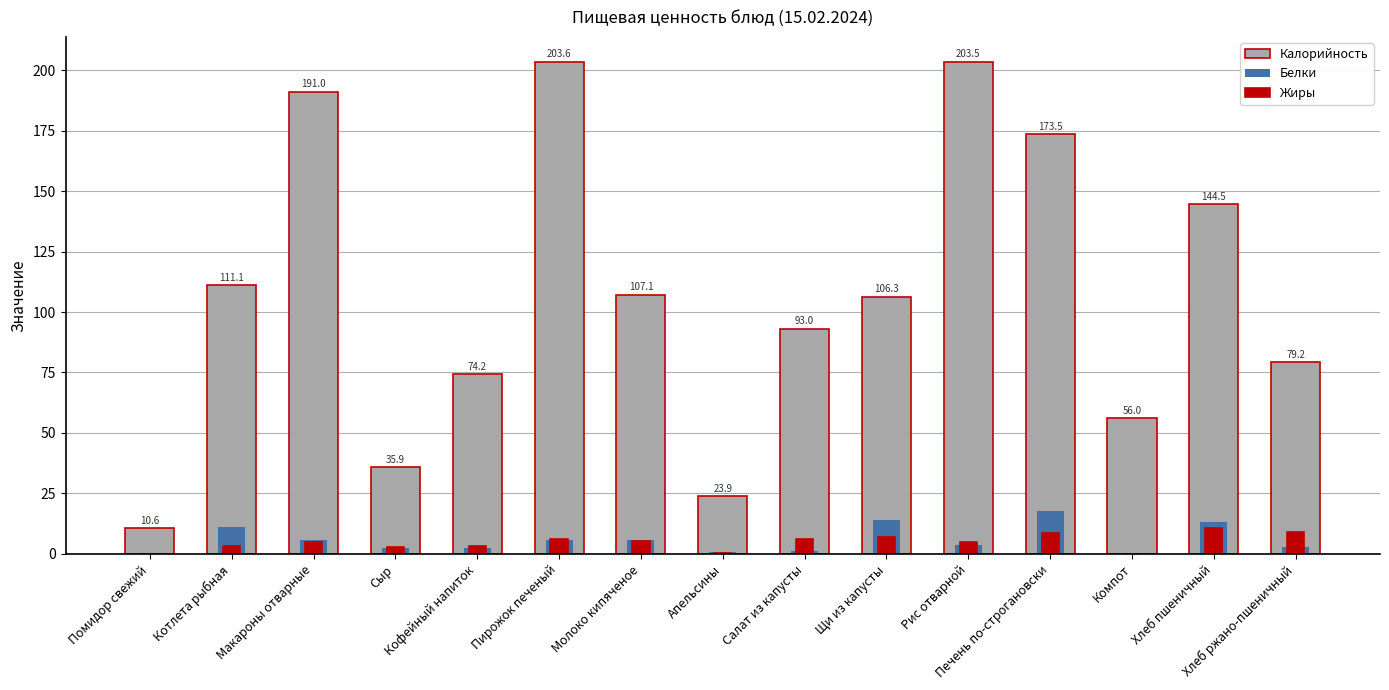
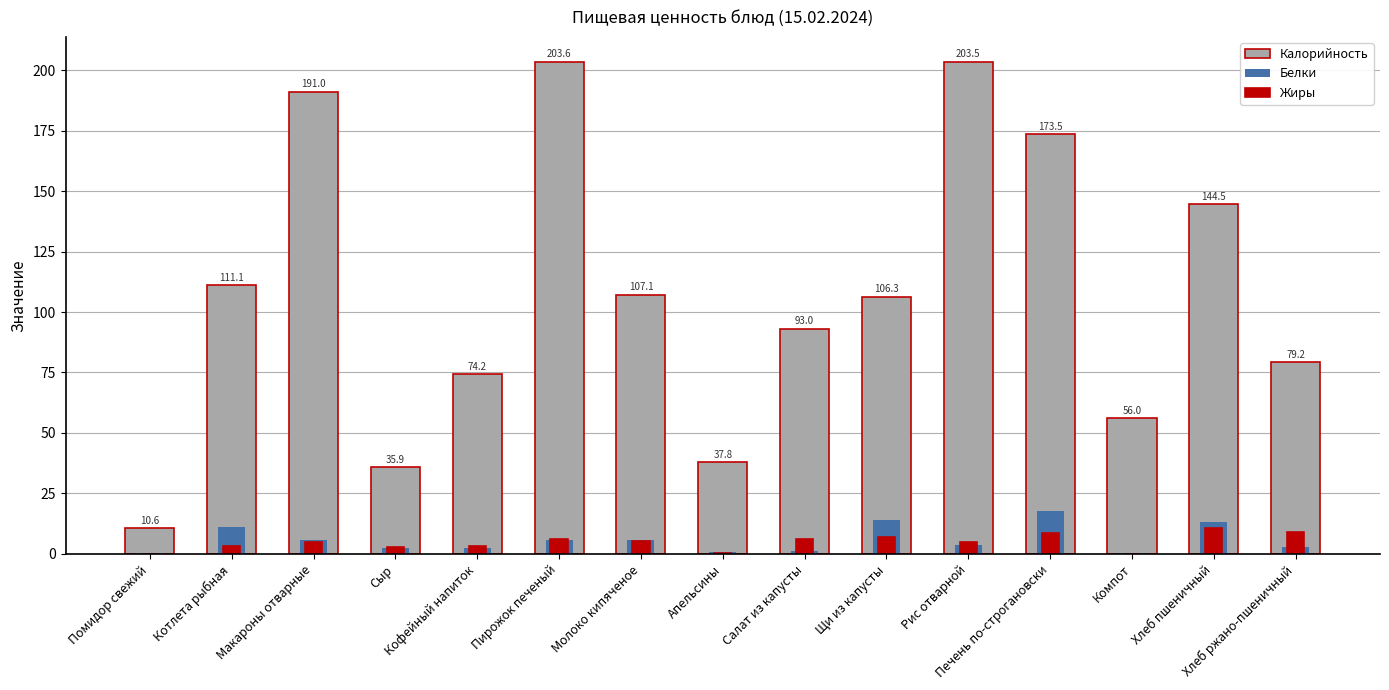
Калорийность, Апельсины: 23.9 -> 37.8
